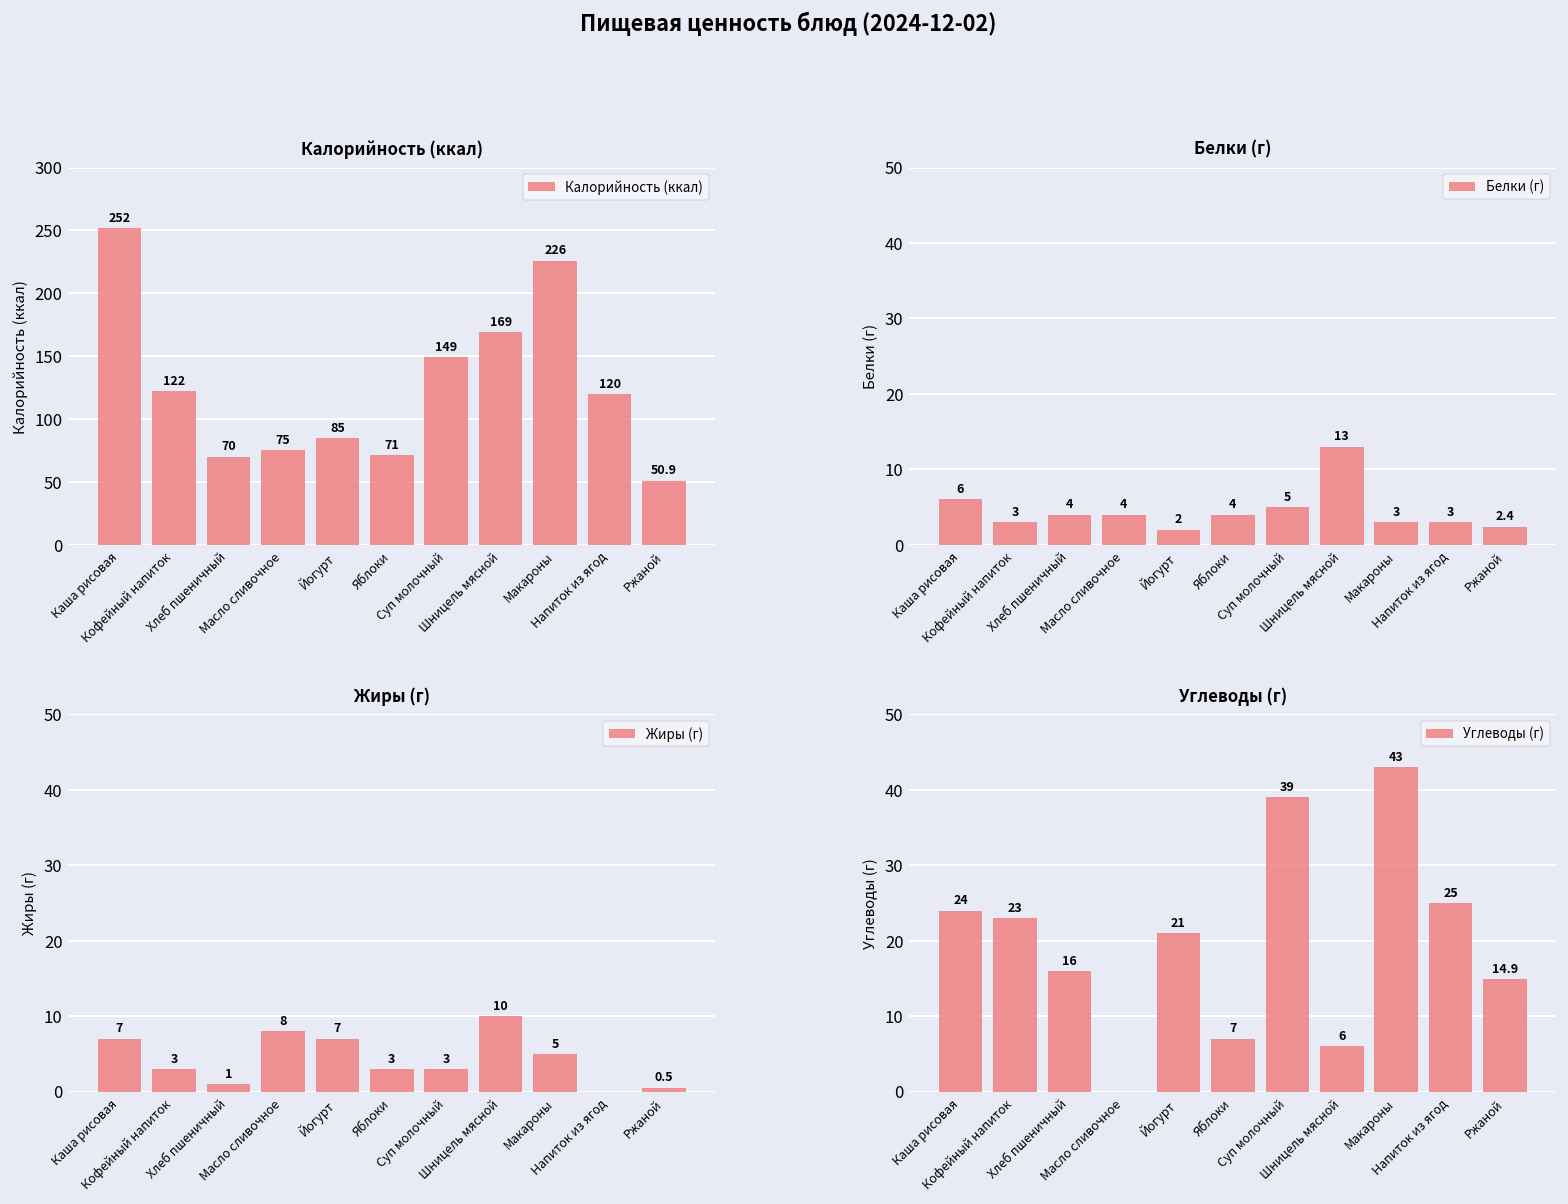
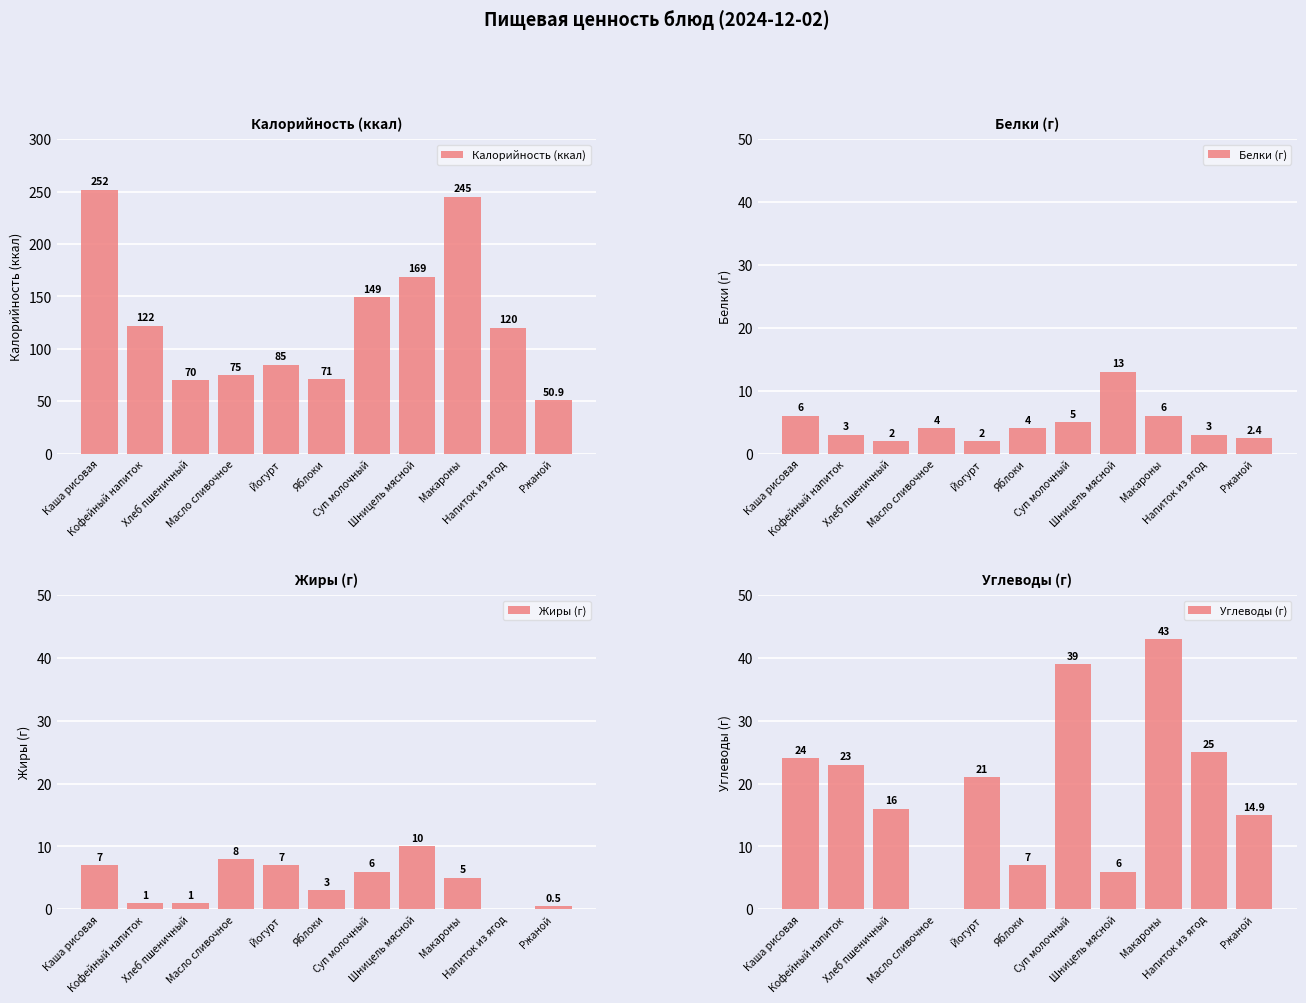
Калорийность (ккал), Макароны: 226 -> 245
Белки (г), Хлеб пшеничный: 4 -> 2
Белки (г), Макароны: 3 -> 6
Жиры (г), Кофейный напиток: 3 -> 1
Жиры (г), Суп молочный: 3 -> 6
